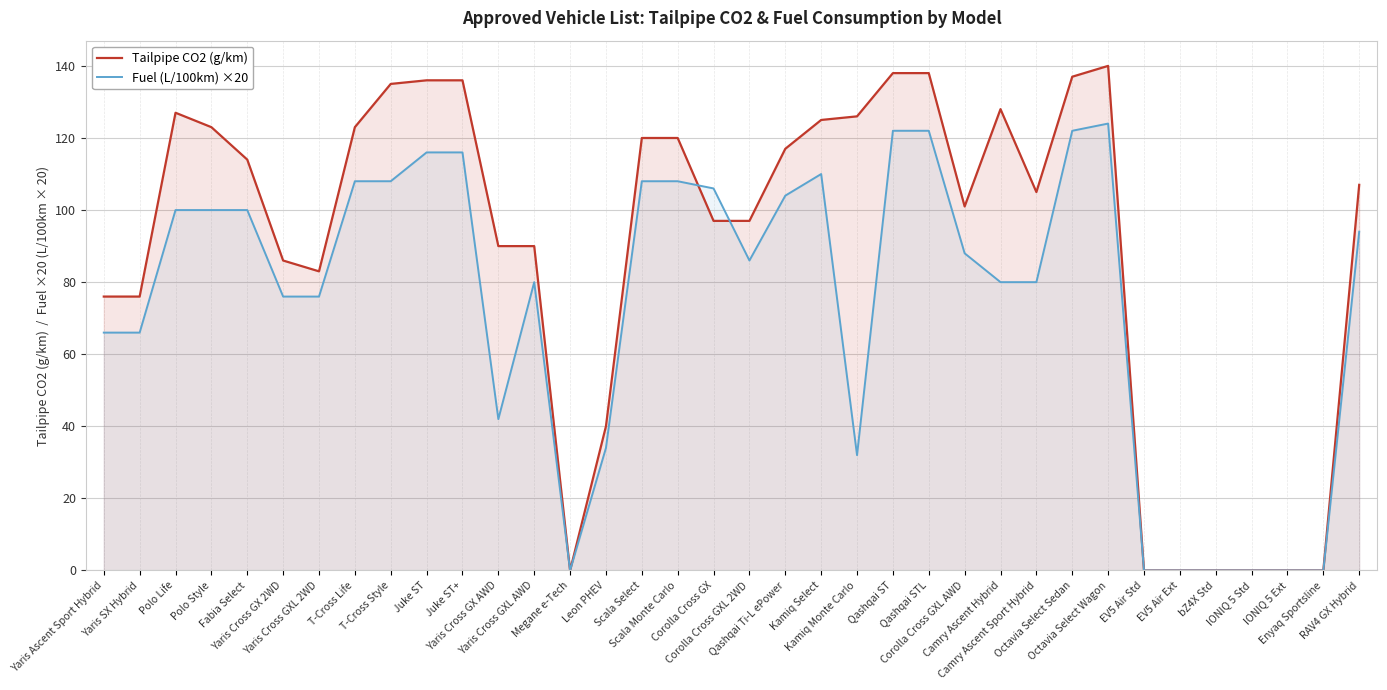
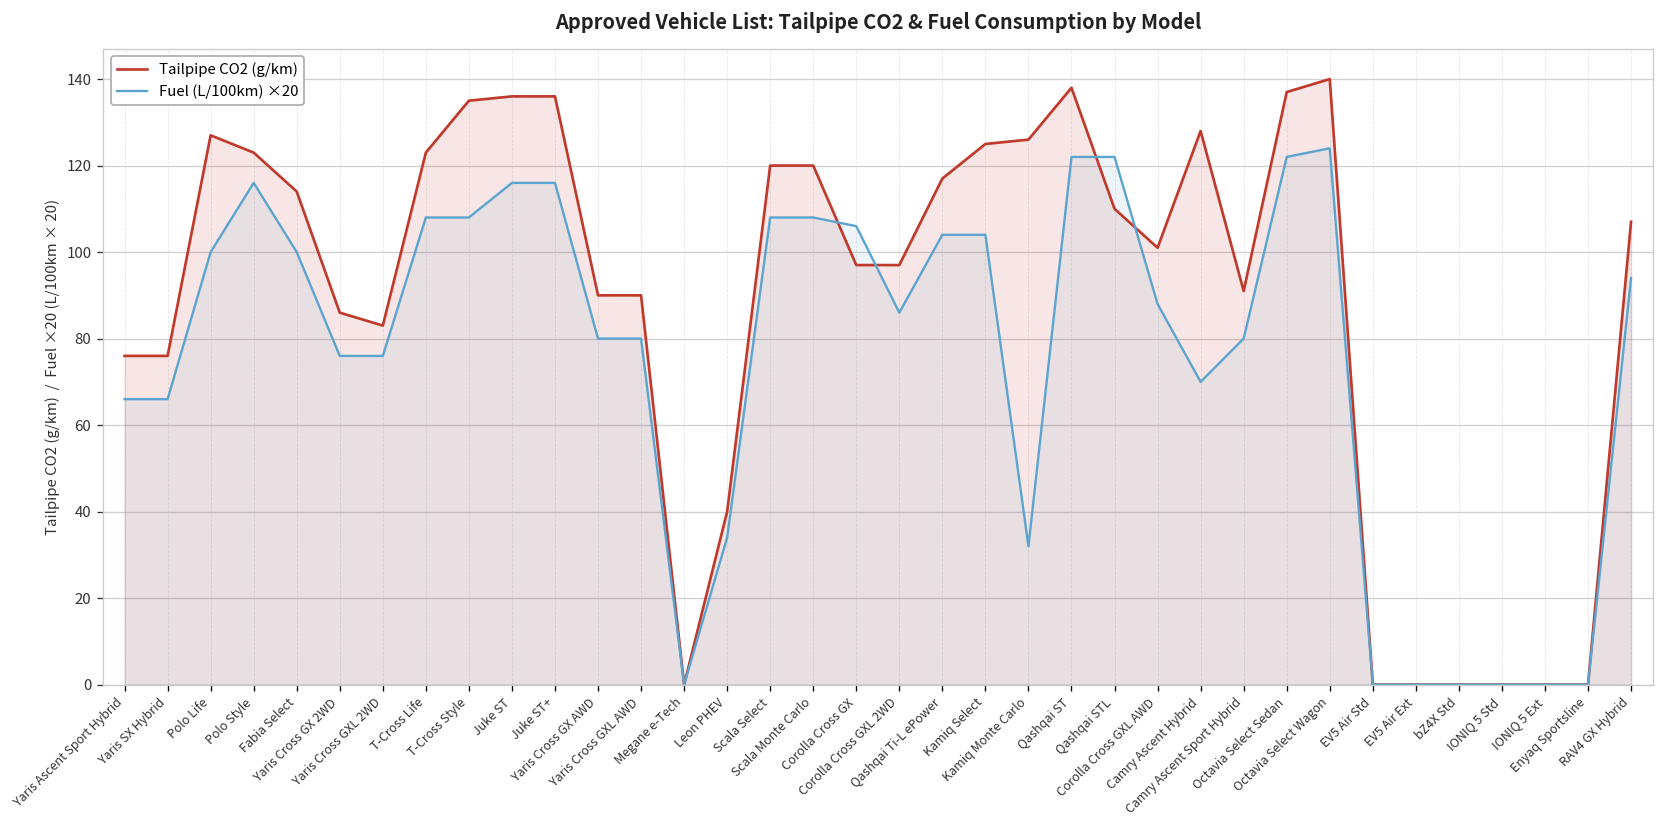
Fuel (L/100km) ×20, Polo Style: 100 -> 116
Fuel (L/100km) ×20, Yaris Cross GX AWD: 42 -> 80
Fuel (L/100km) ×20, Kamiq Select: 110 -> 104
Tailpipe CO2 (g/km), Qashqai STL: 138 -> 110
Fuel (L/100km) ×20, Camry Ascent Hybrid: 80 -> 70
Tailpipe CO2 (g/km), Camry Ascent Sport Hybrid: 105 -> 91
